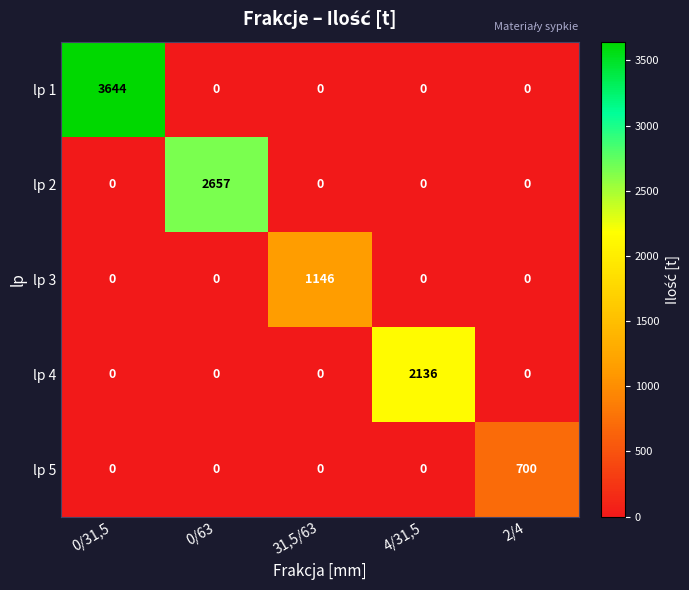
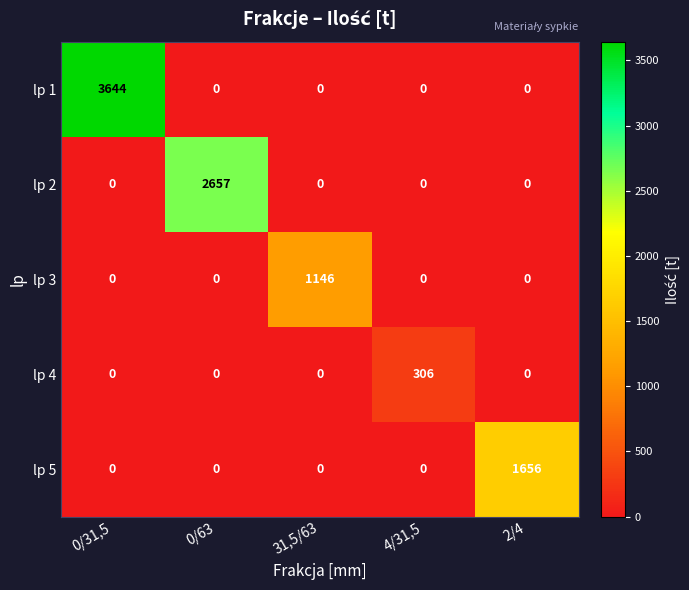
lp 4, 4/31,5: 2136 -> 306
lp 5, 2/4: 700 -> 1656
